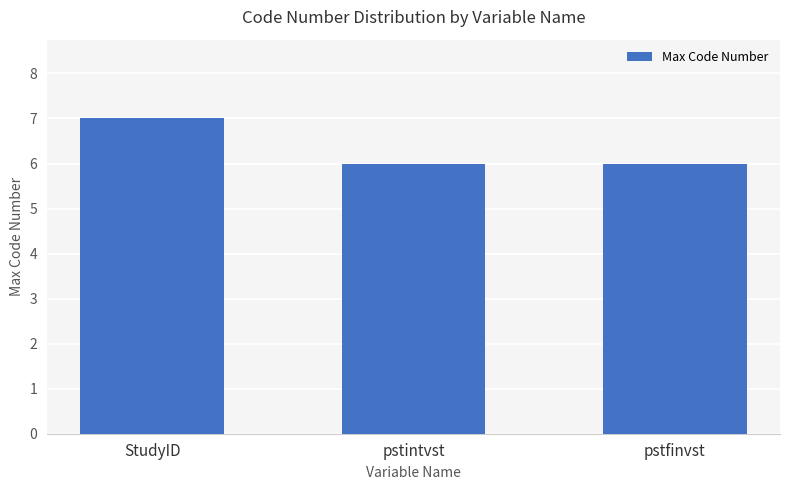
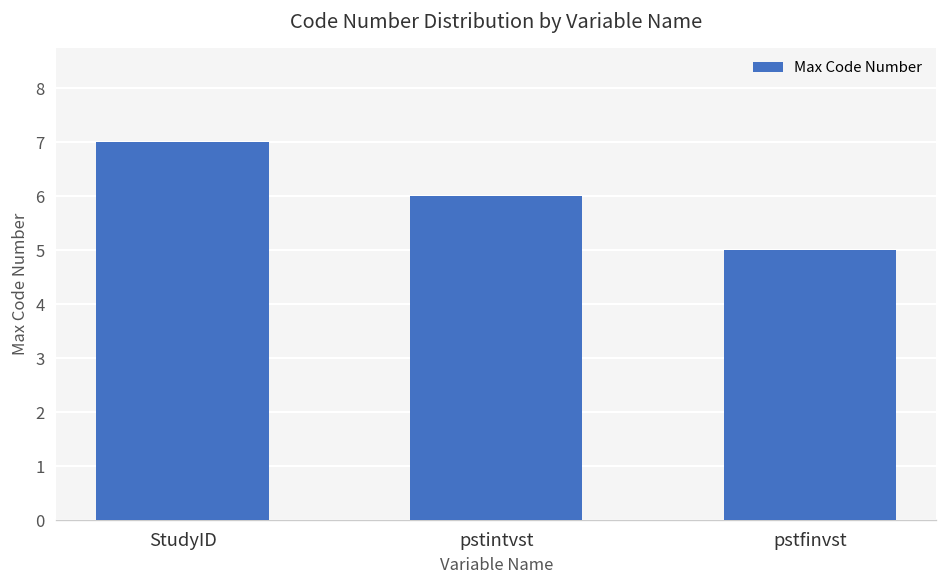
pstfinvst: 6 -> 5
